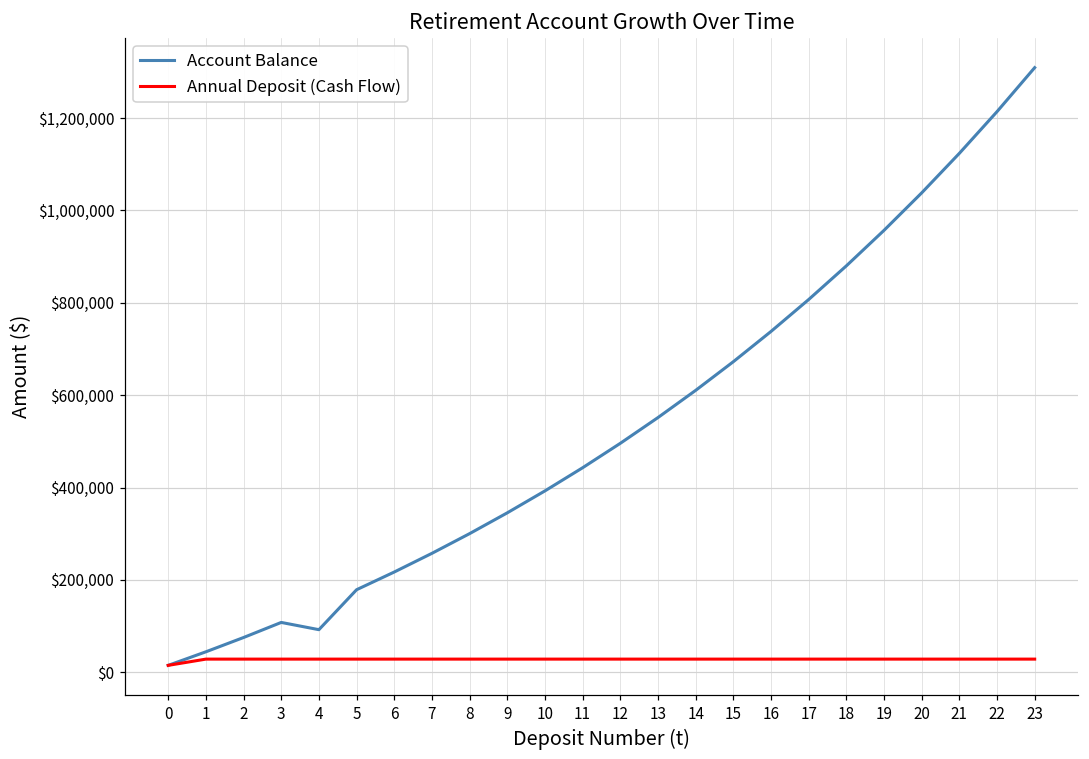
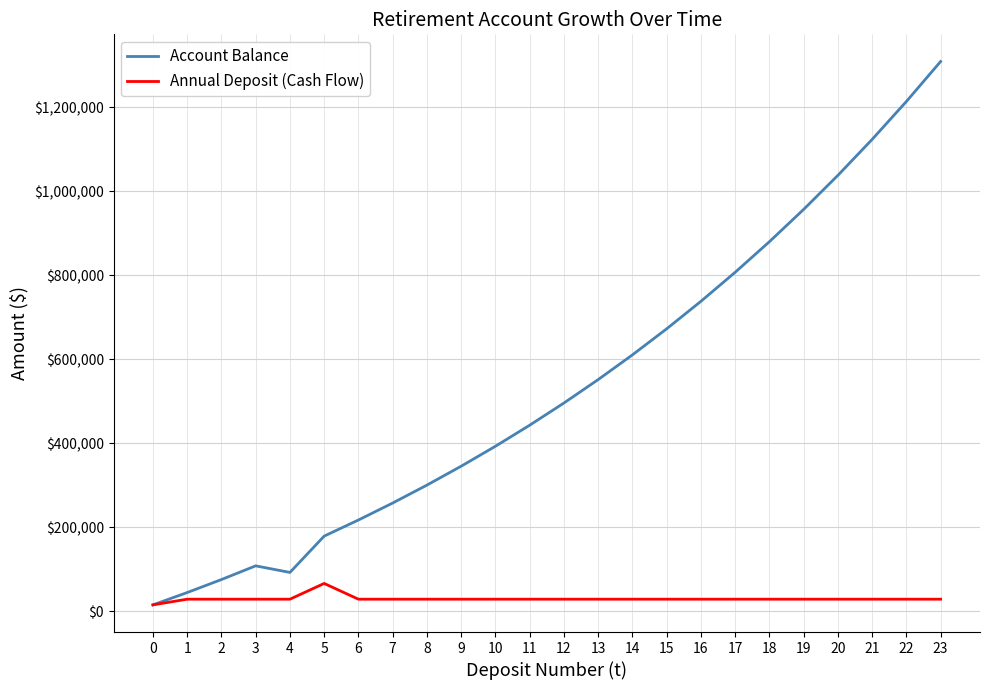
Annual Deposit (Cash Flow), 5: $30,000 -> $70,000
